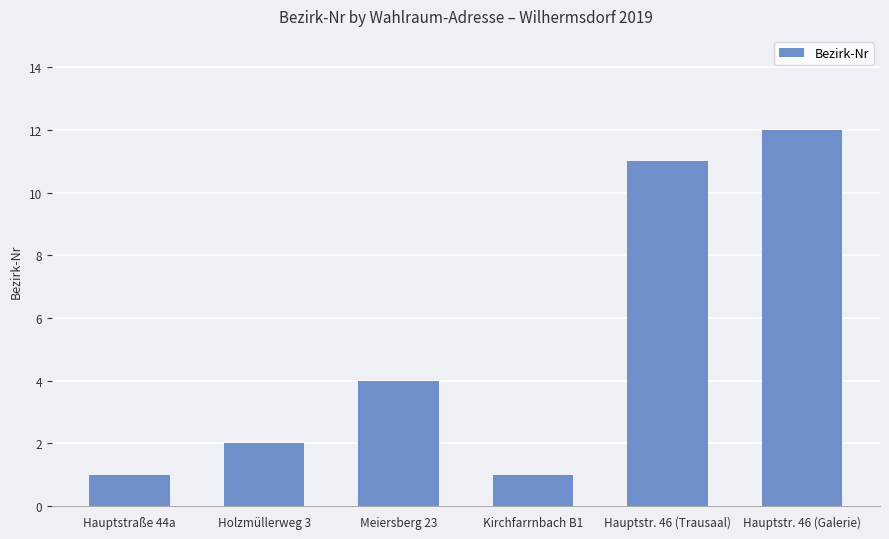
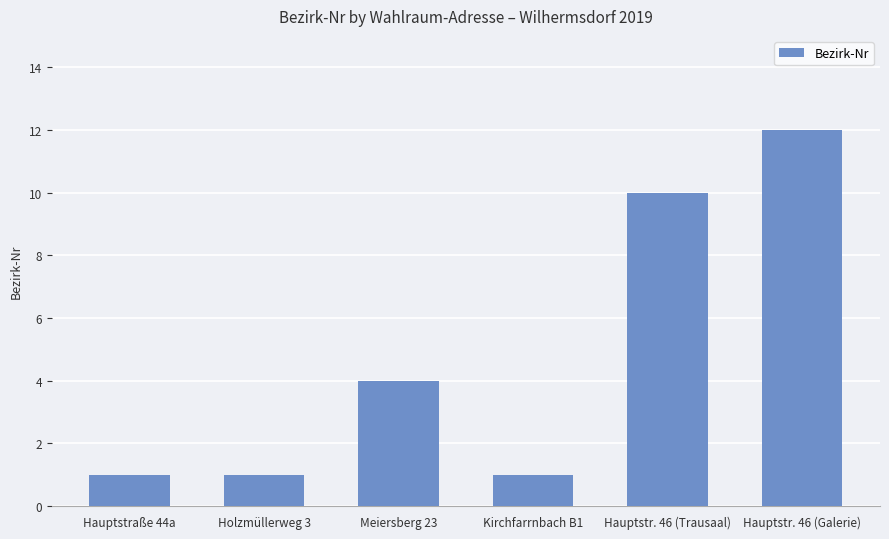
Holzmüllerweg 3: 2 -> 1
Hauptstr. 46 (Trausaal): 11 -> 10
